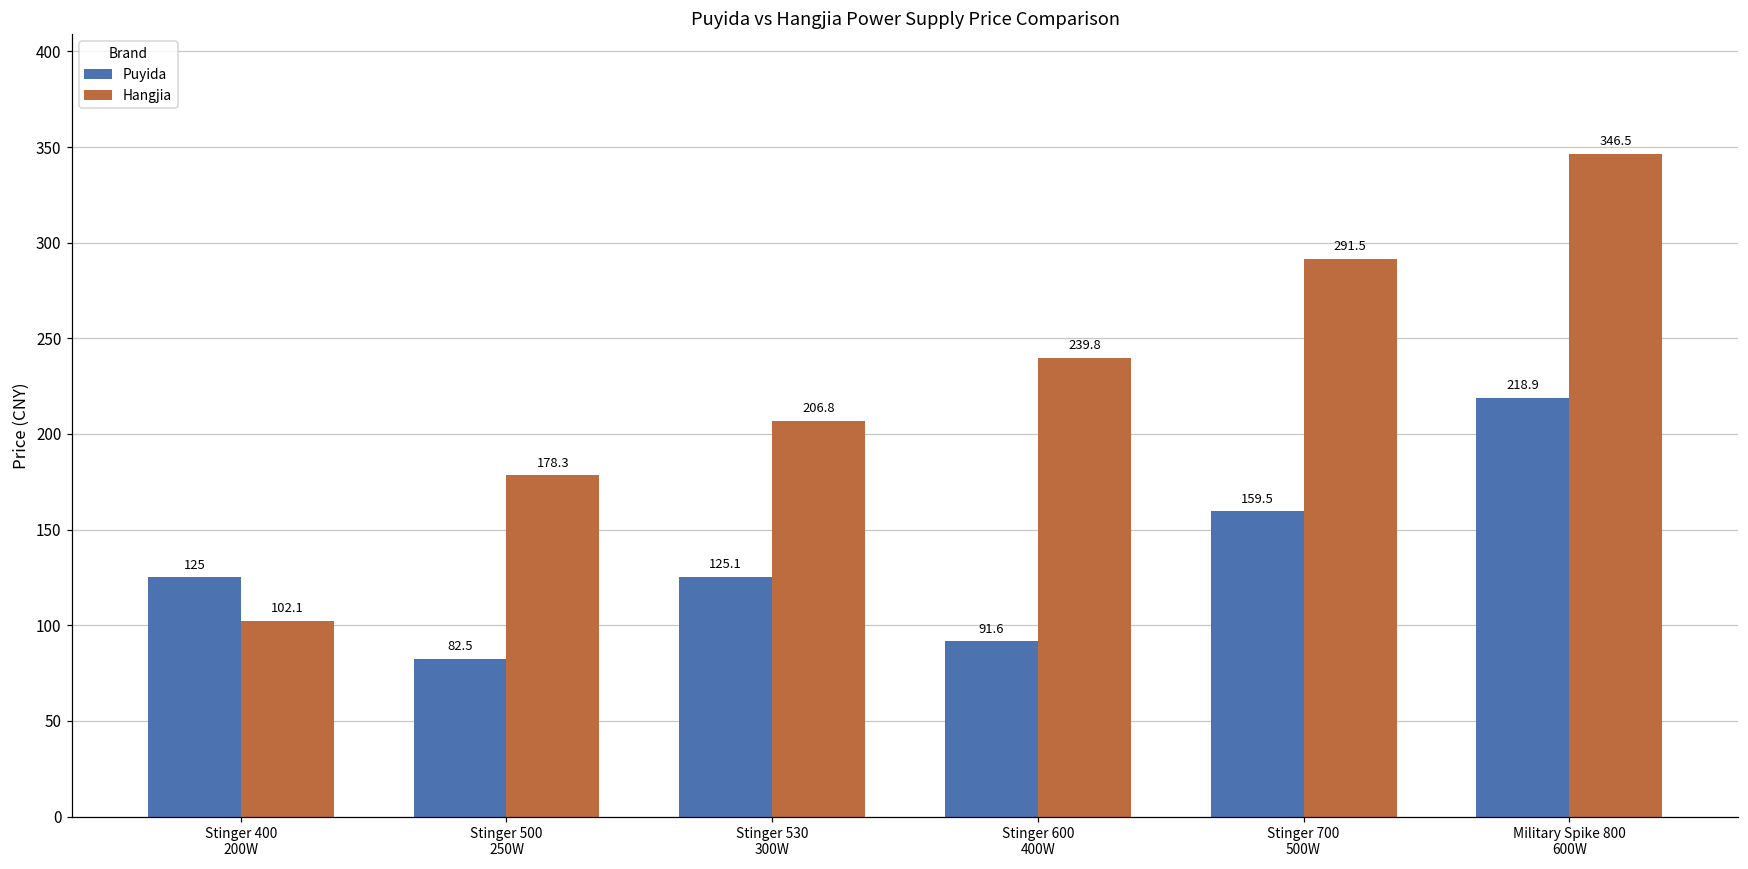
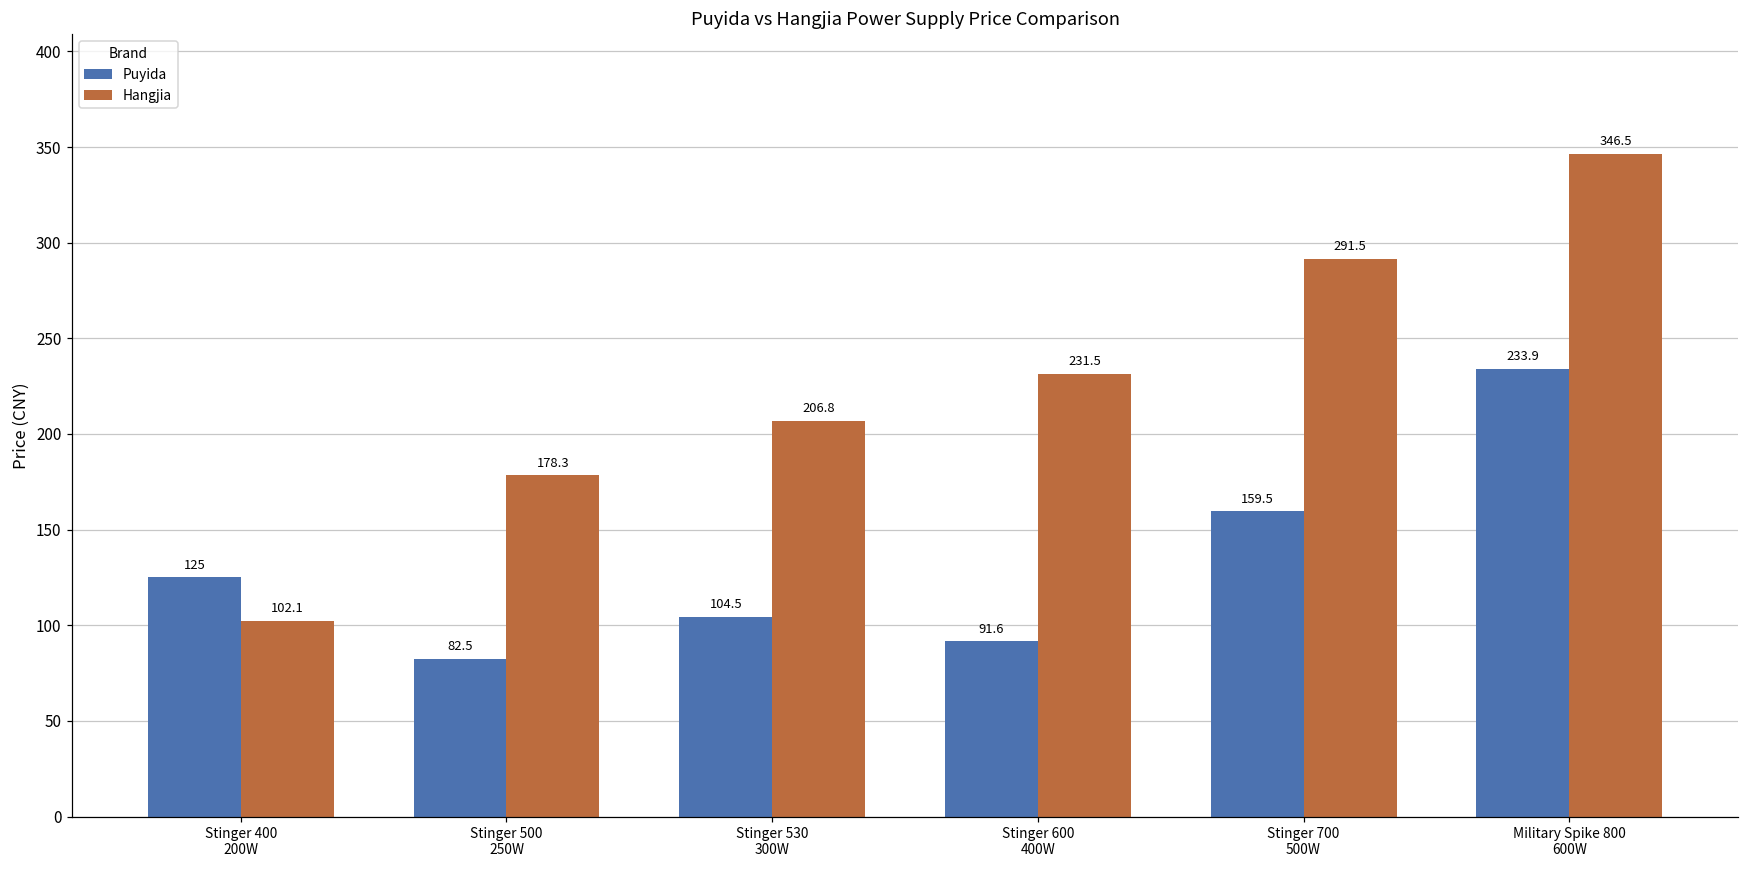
Puyida, Stinger 530 300W: 125.1 -> 104.5
Hangjia, Stinger 600 400W: 239.8 -> 231.5
Puyida, Military Spike 800 600W: 218.9 -> 233.9
